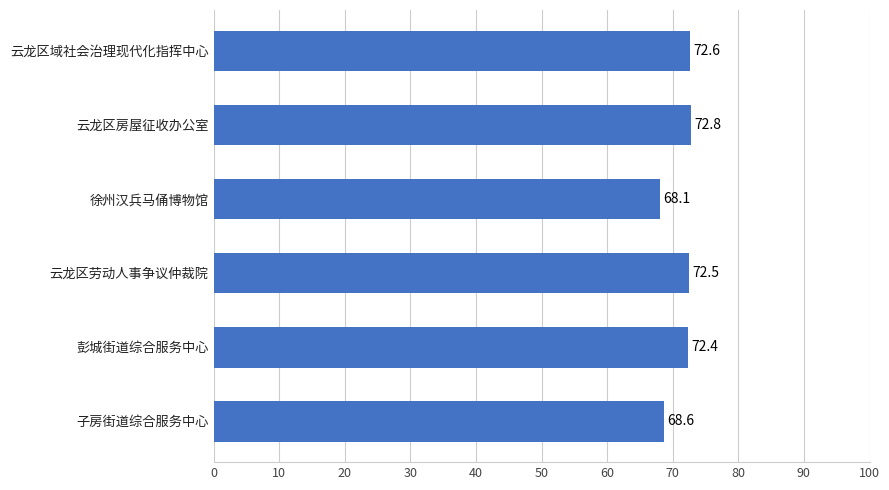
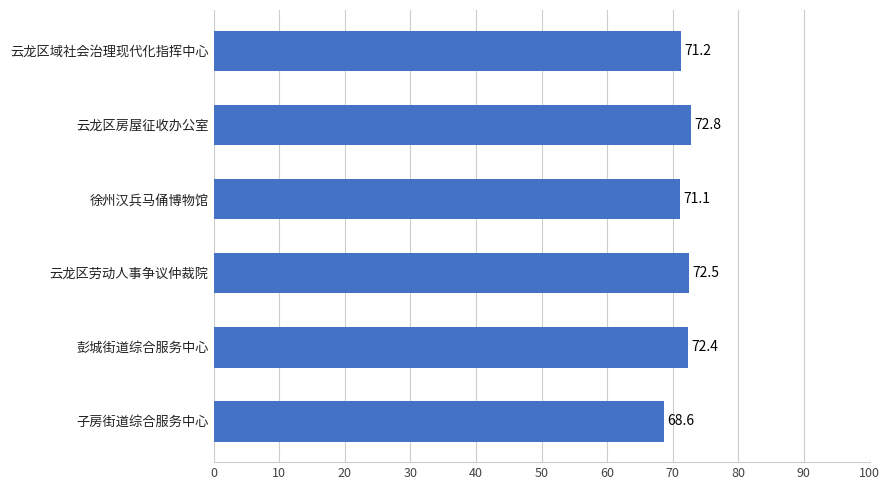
云龙区域社会治理现代化指挥中心: 72.6 -> 71.2
徐州汉兵马俑博物馆: 68.1 -> 71.1
